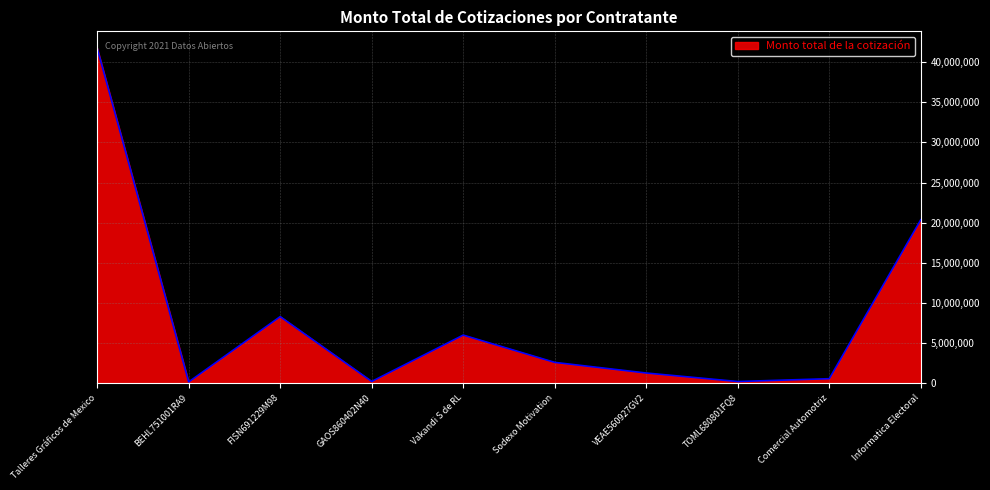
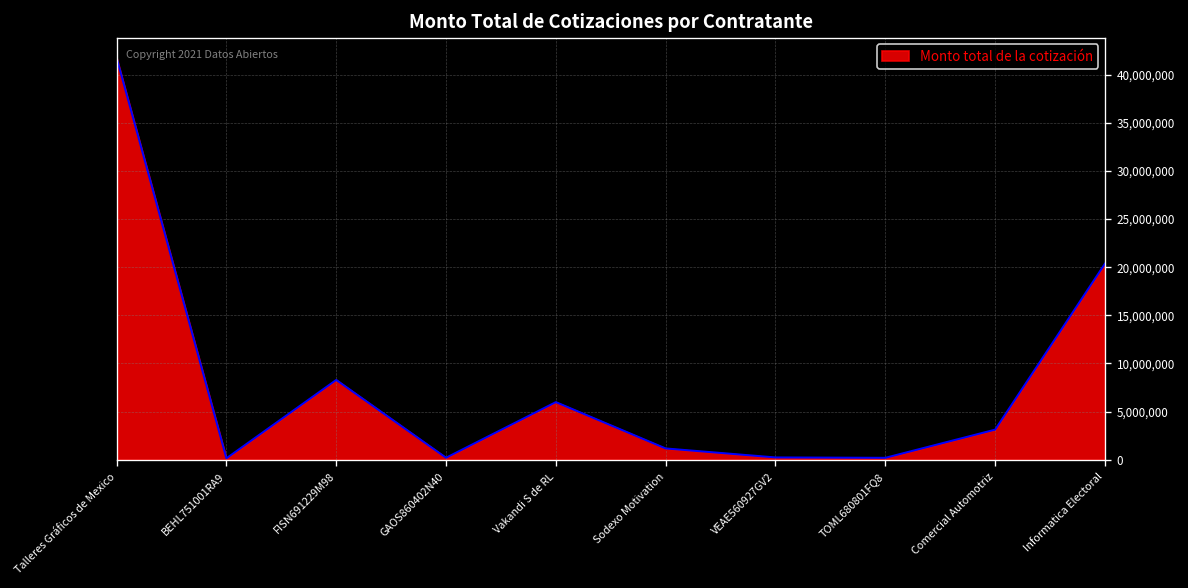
Sodexo Motivation: 3,000,000 -> 1,000,000
VEAE560927GV2: 1,000,000 -> 0
Comercial Automotriz: 1,000,000 -> 3,000,000
